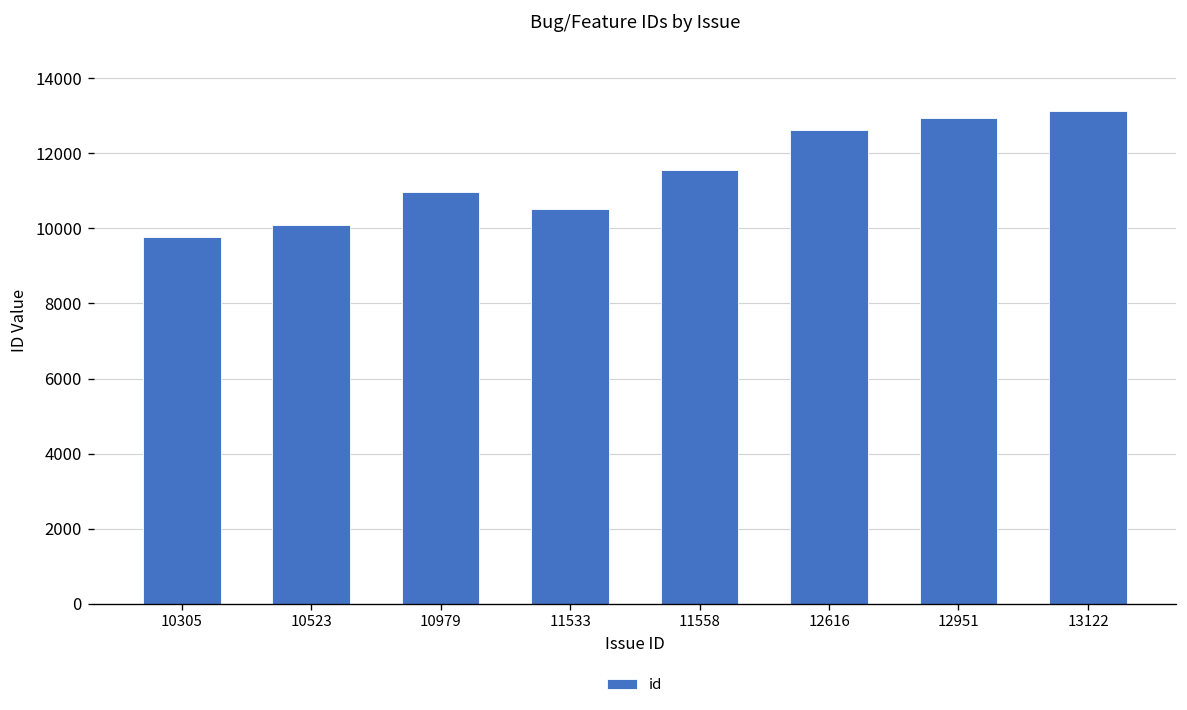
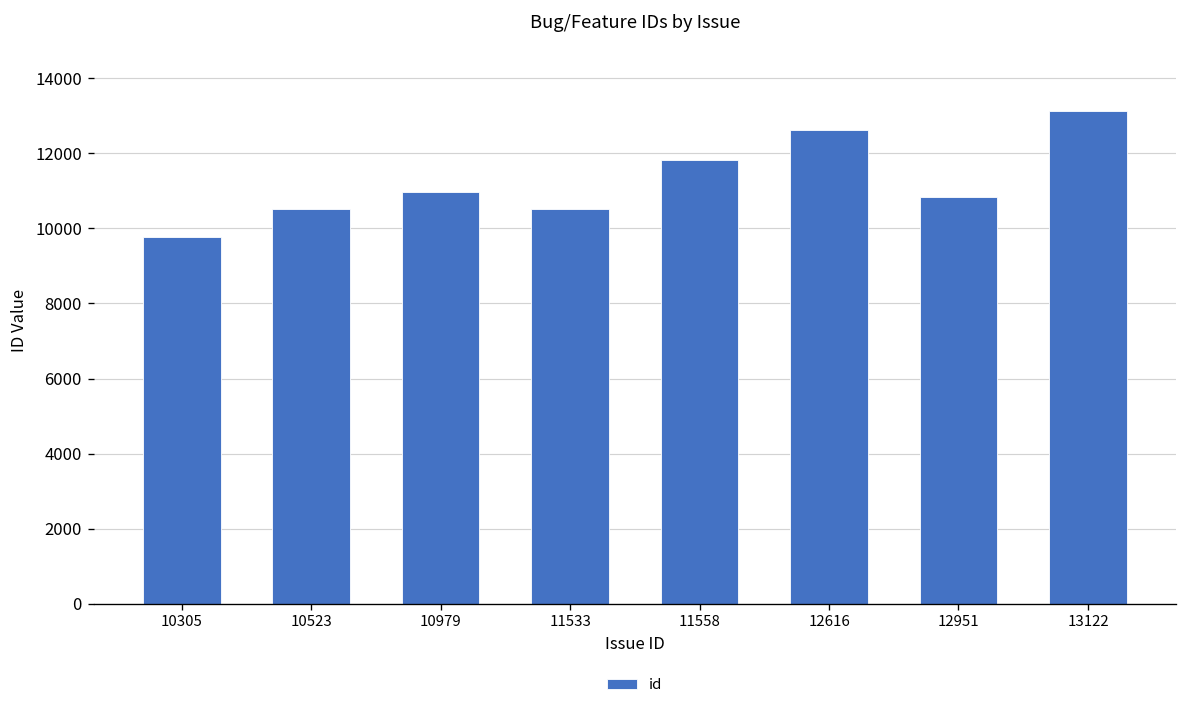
10523: 10100 -> 10500
11558: 11600 -> 11800
12951: 13000 -> 10800
